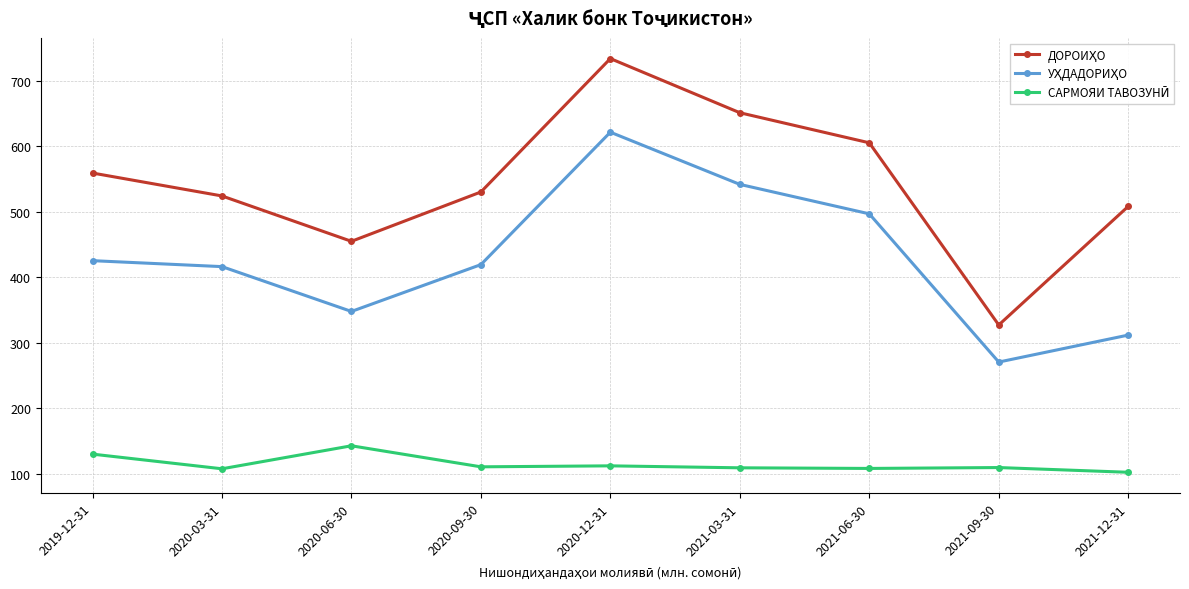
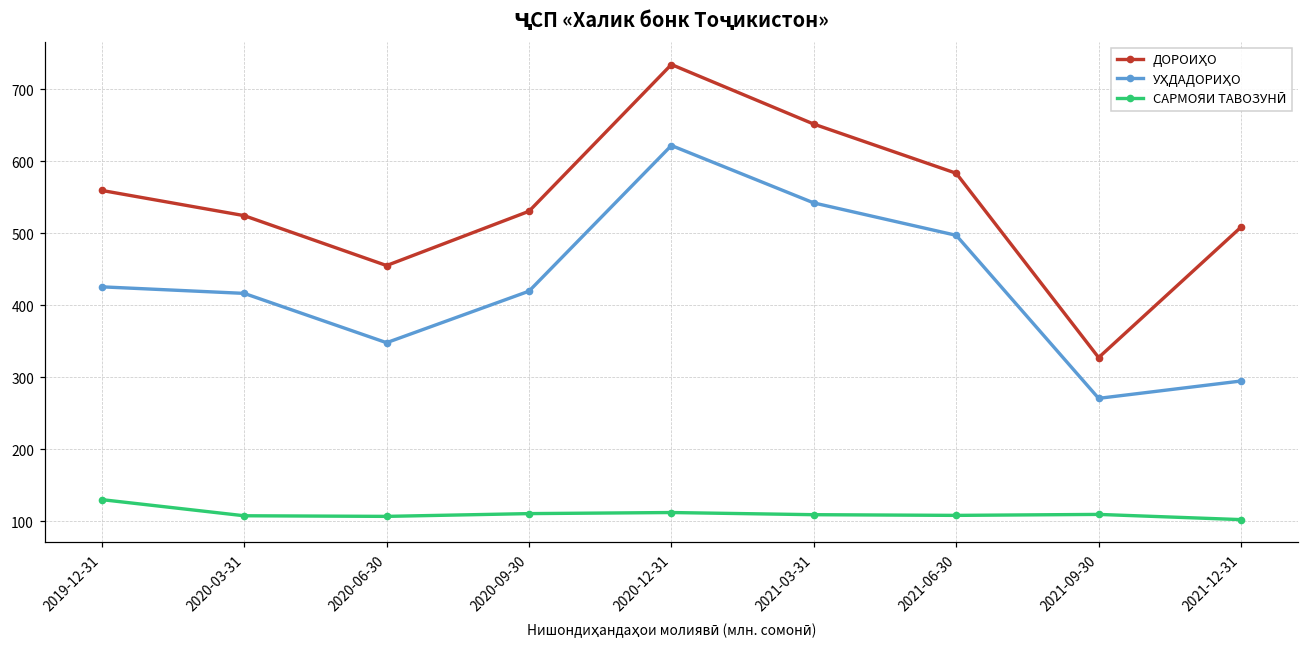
САРМОЯИ ТАВОЗУНӢ, 2020-06-30: 140 -> 110
ДОРОИҲО, 2021-06-30: 610 -> 580
УҲДАДОРИҲО, 2021-12-31: 310 -> 290
